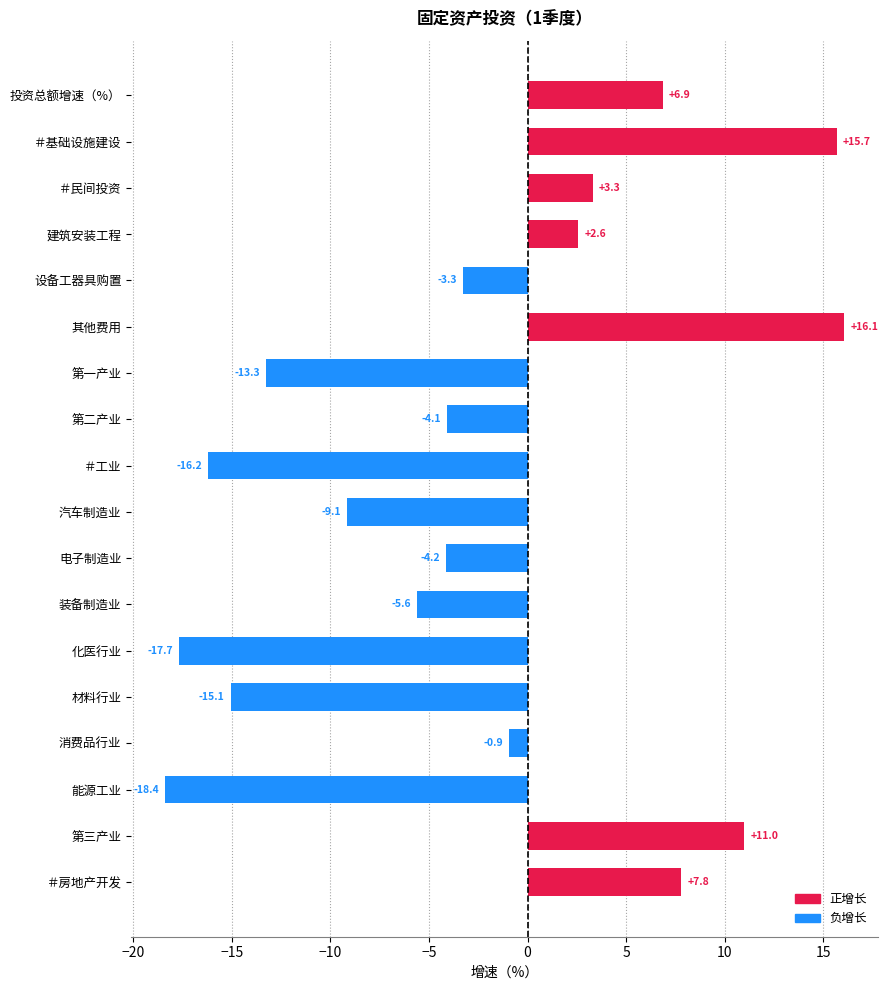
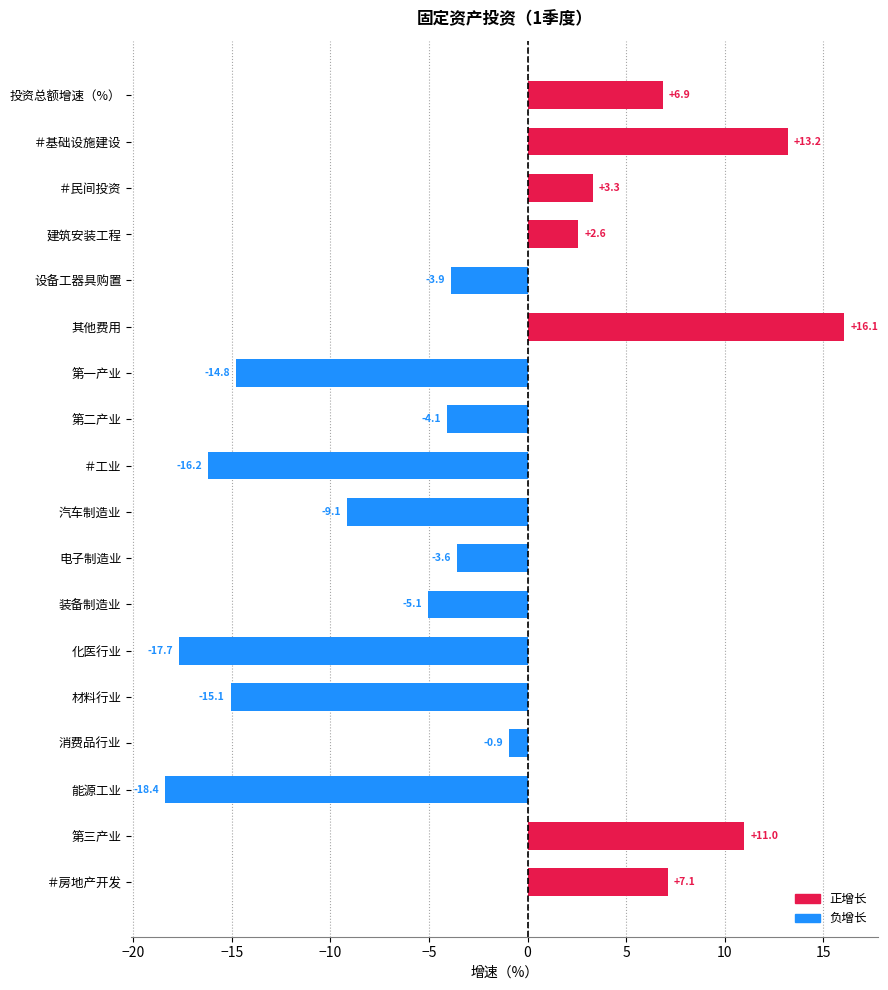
＃基础设施建设: +15.7 -> +13.2
设备工器具购置: -3.3 -> -3.9
第一产业: -13.3 -> -14.8
电子制造业: -4.2 -> -3.6
装备制造业: -5.6 -> -5.1
＃房地产开发: +7.8 -> +7.1
